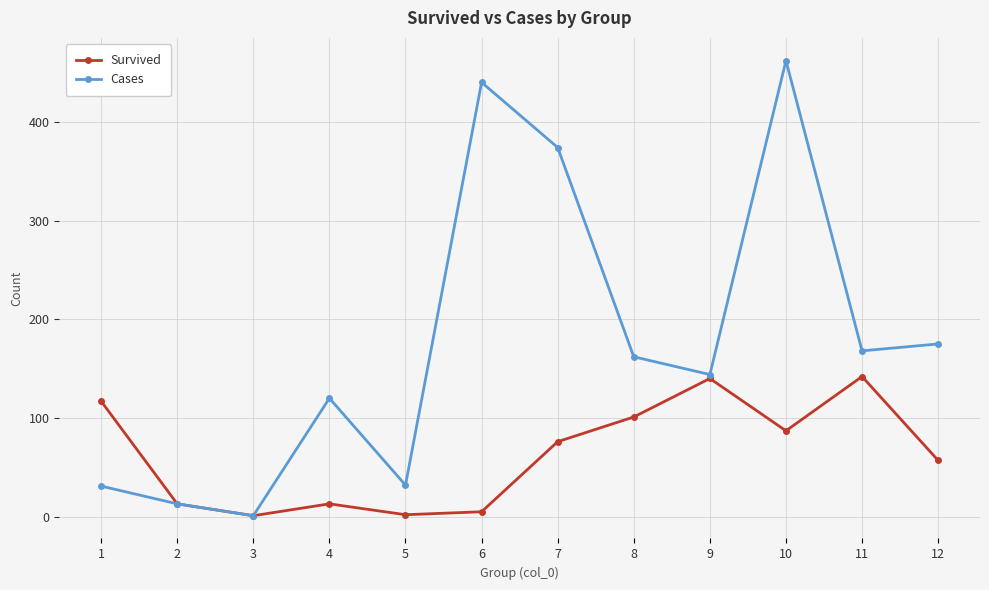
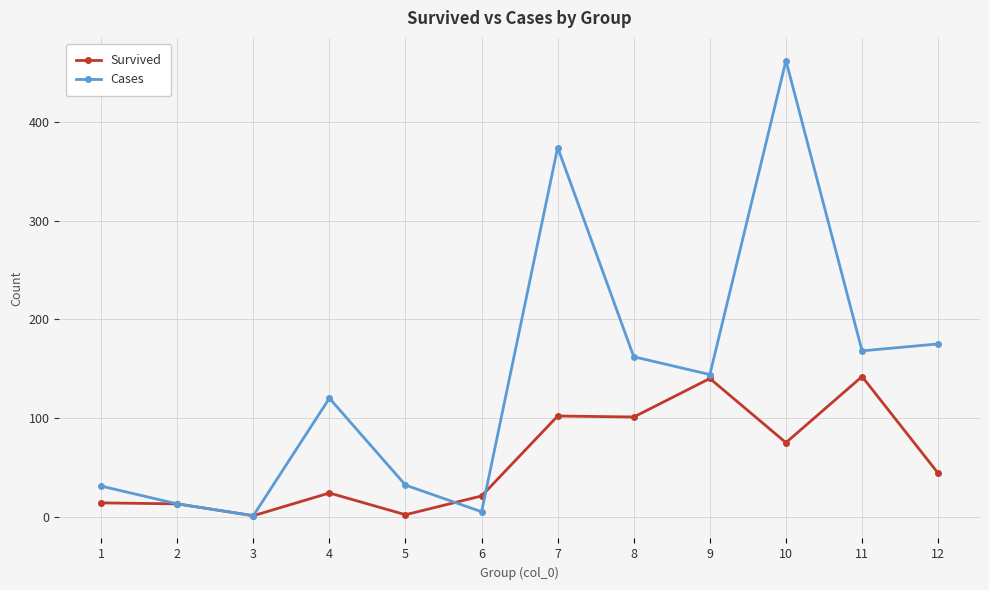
Survived, 1: 120 -> 10
Survived, 4: 10 -> 20
Survived, 6: 10 -> 20
Cases, 6: 440 -> 10
Survived, 7: 80 -> 100
Survived, 10: 90 -> 80
Survived, 12: 60 -> 40
